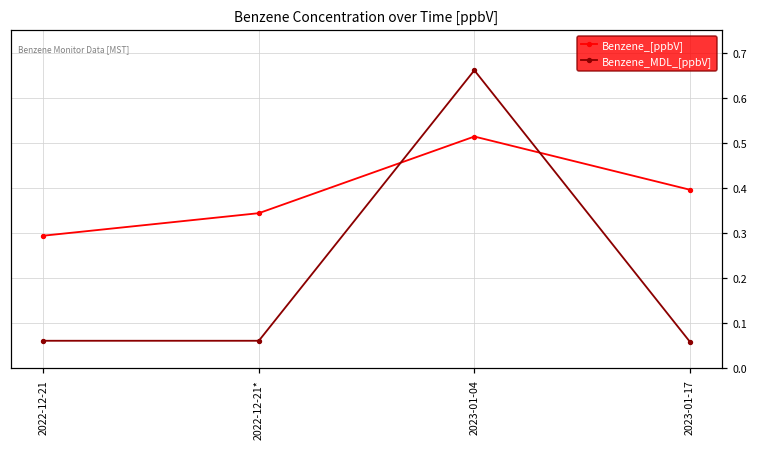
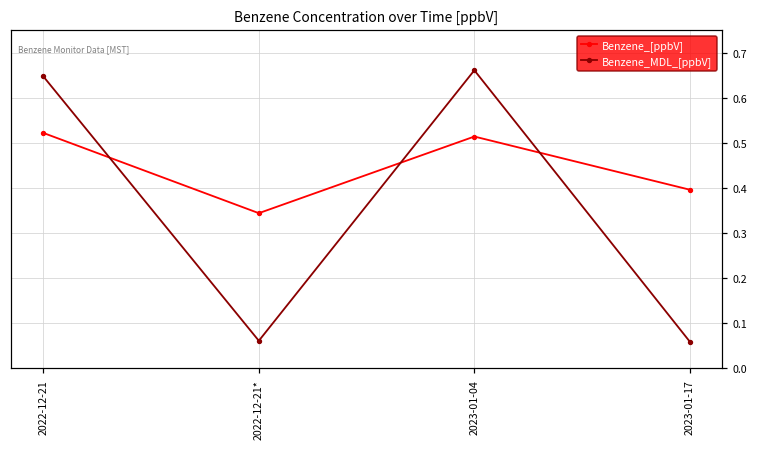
Benzene_[ppbV], 2022-12-21: 0.29 -> 0.52
Benzene_MDL_[ppbV], 2022-12-21: 0.06 -> 0.65
